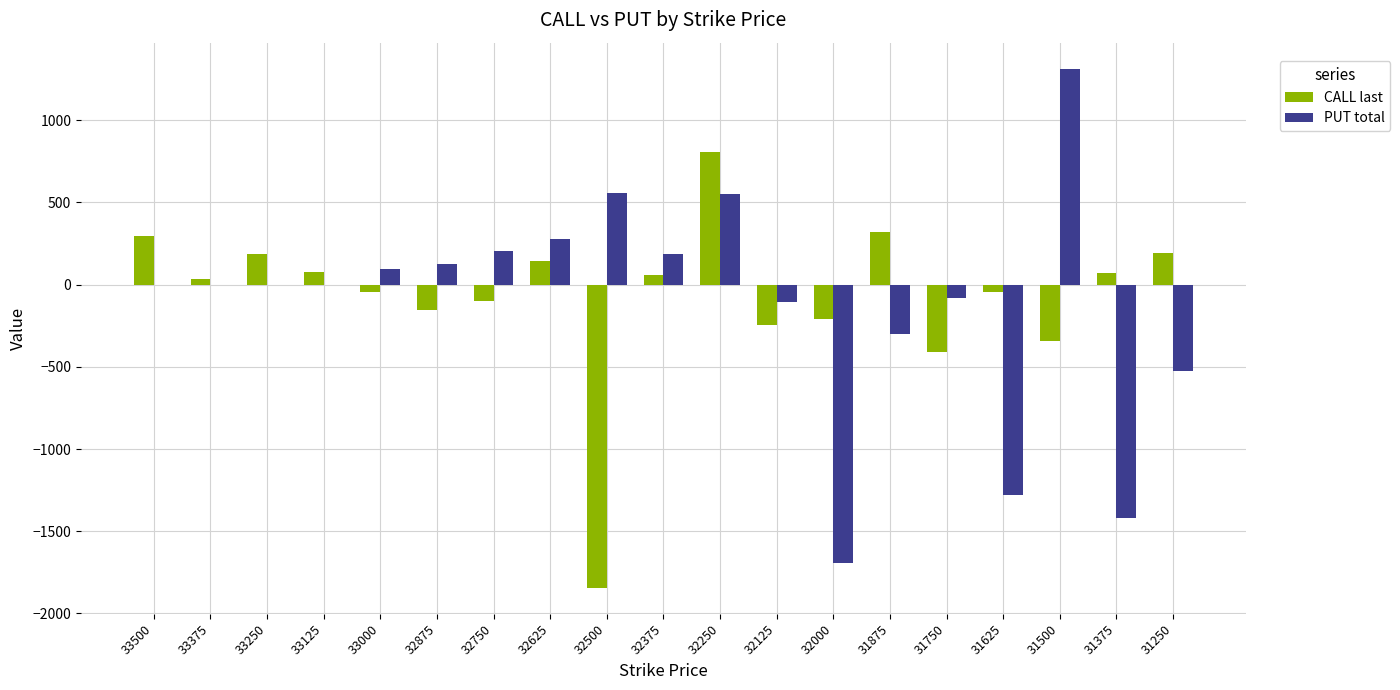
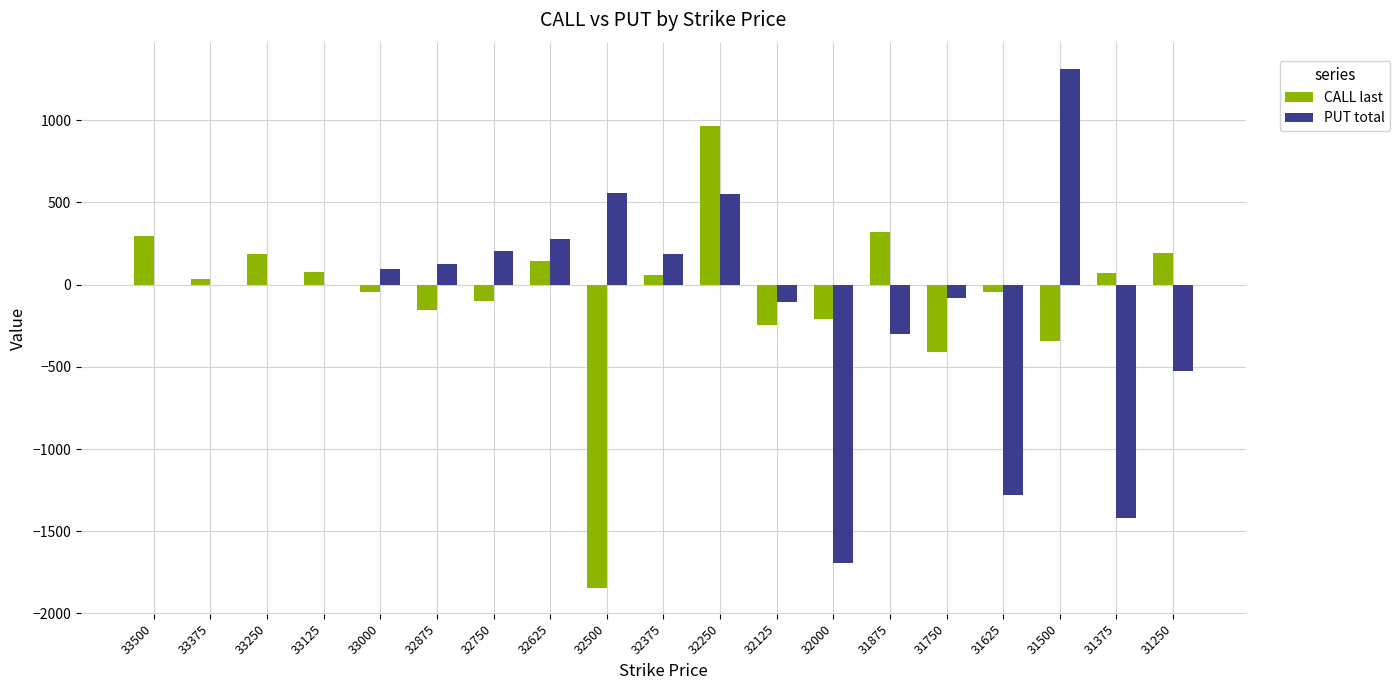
CALL last, 32250: 810 -> 970
